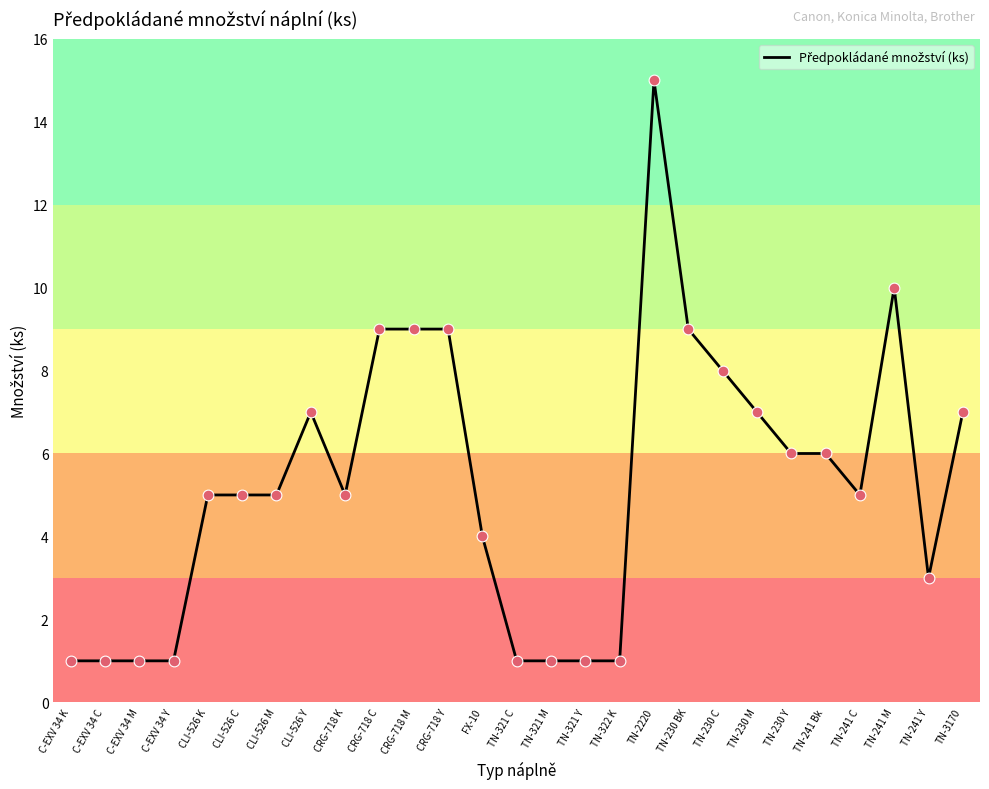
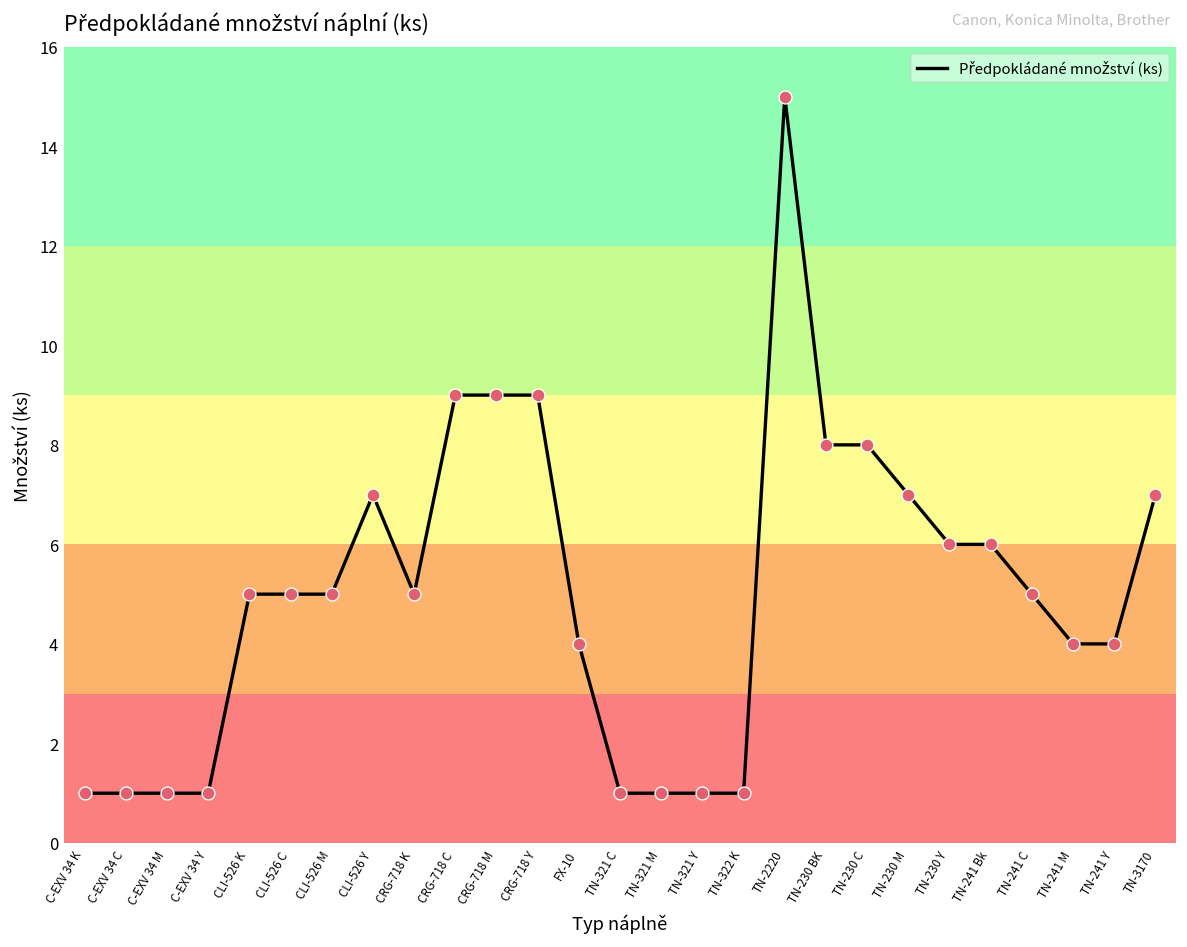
TN-230 BK: 9 -> 8
TN-241 M: 10 -> 4
TN-241 Y: 3 -> 4
